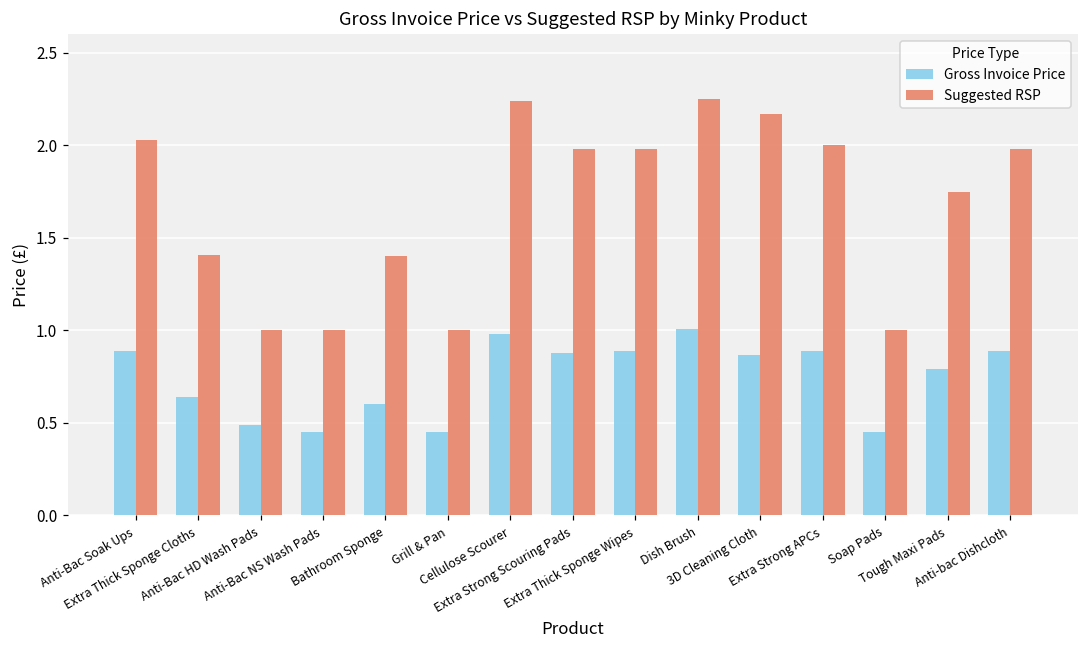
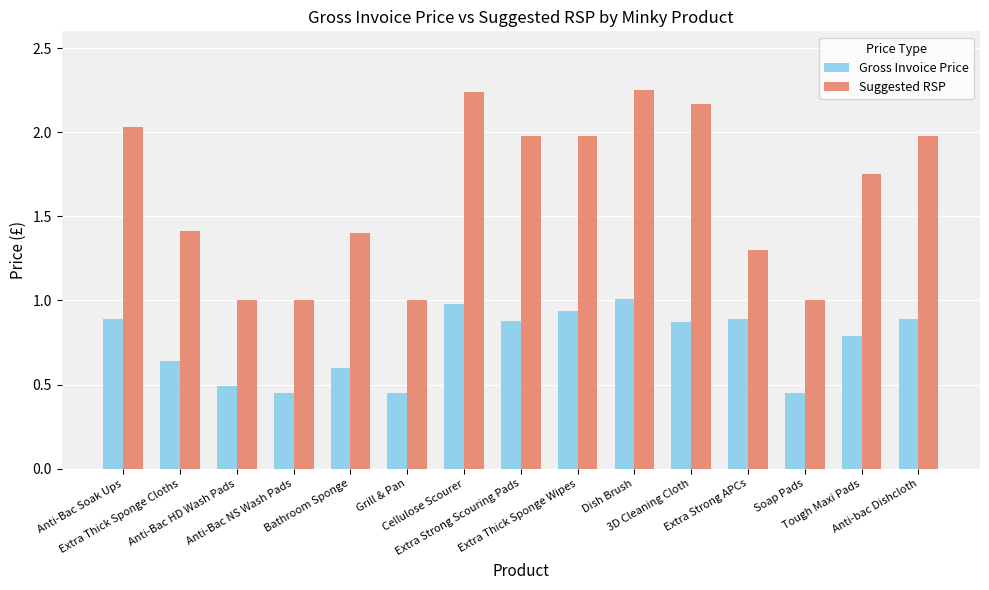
Gross Invoice Price, Extra Thick Sponge Wipes: 0.89 -> 0.94
Suggested RSP, Extra Strong APCs: 2.0 -> 1.3
